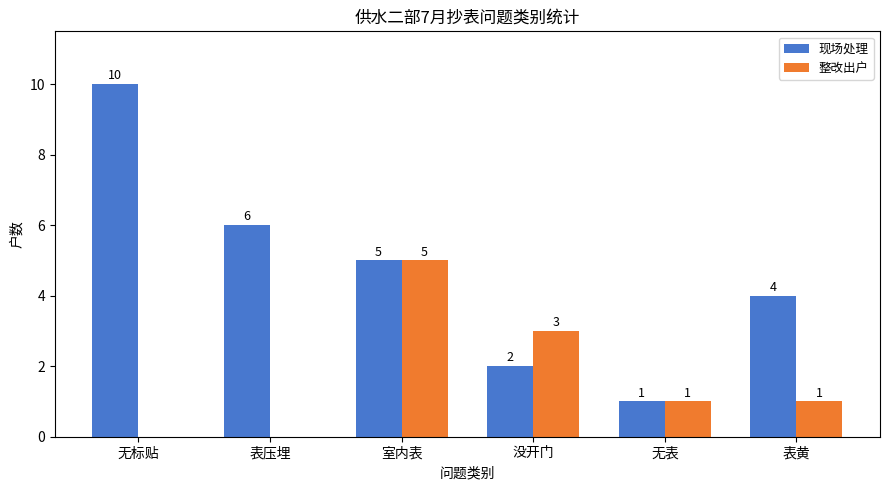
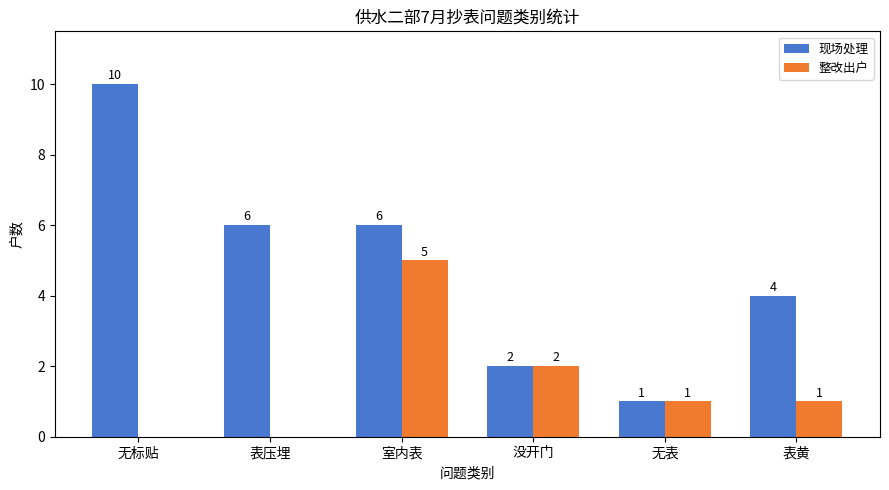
现场处理, 室内表: 5 -> 6
整改出户, 没开门: 3 -> 2
